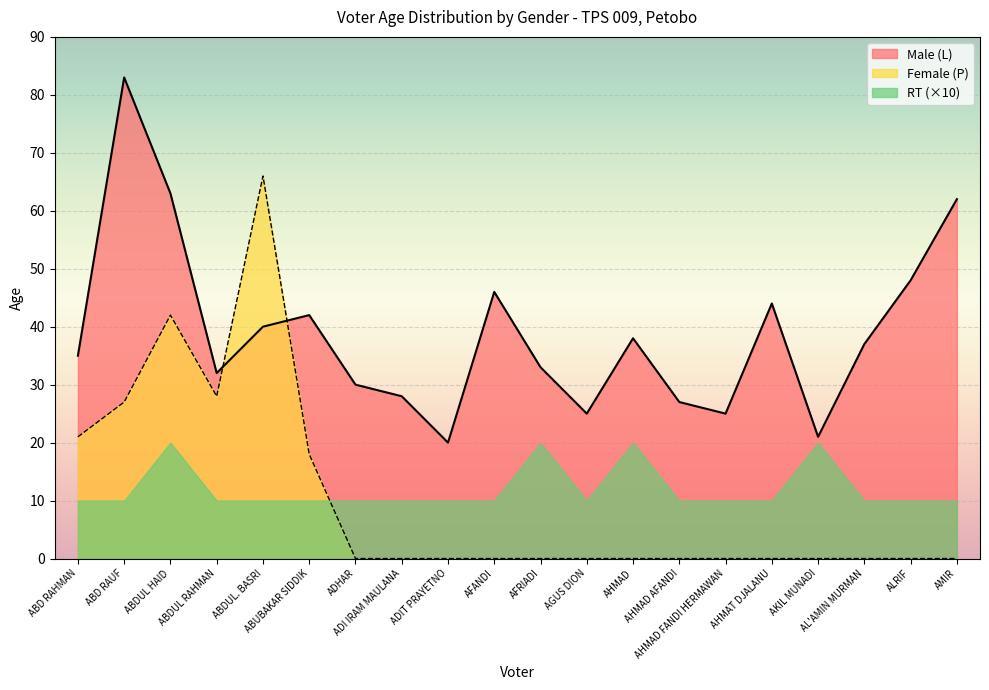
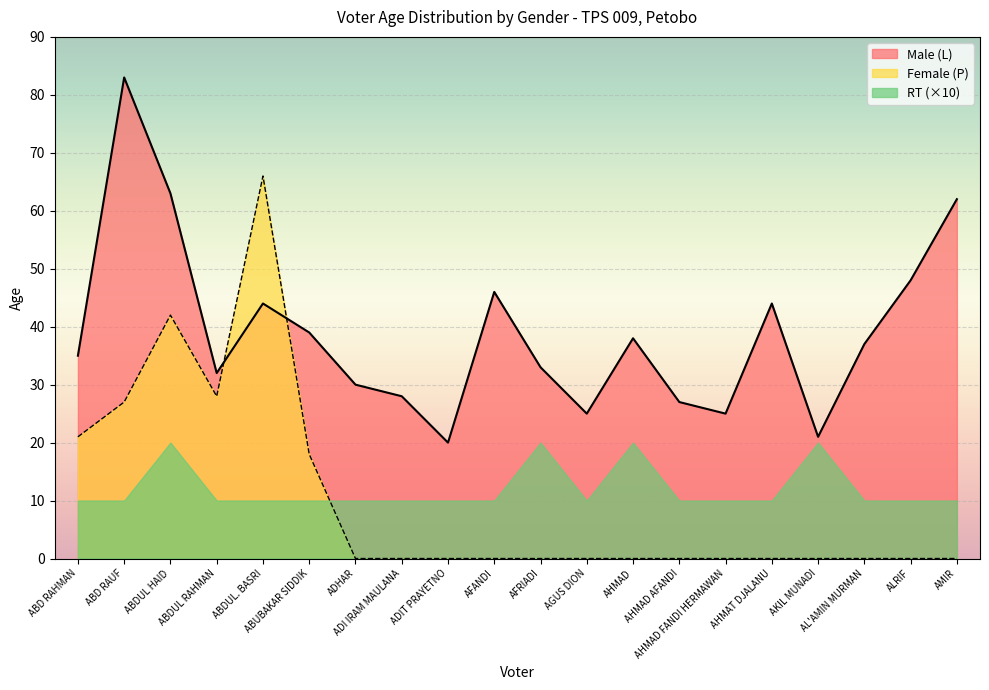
Male (L), ABDUL. BASRI: 40 -> 44
Male (L), ABUBAKAR SIDDIK: 42 -> 39
